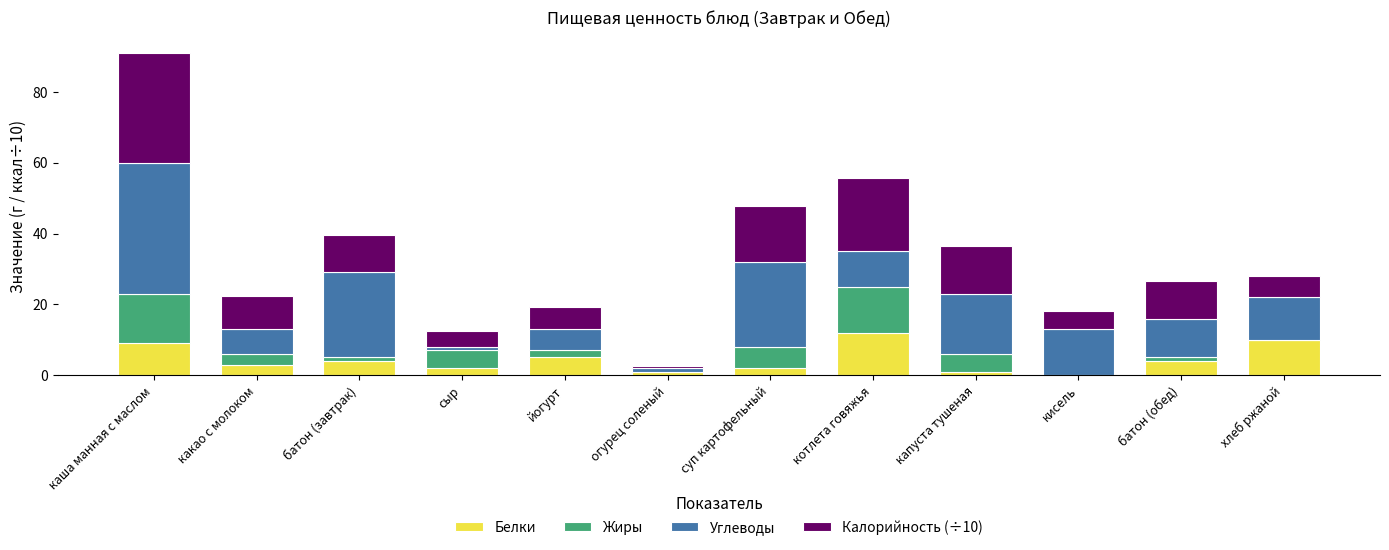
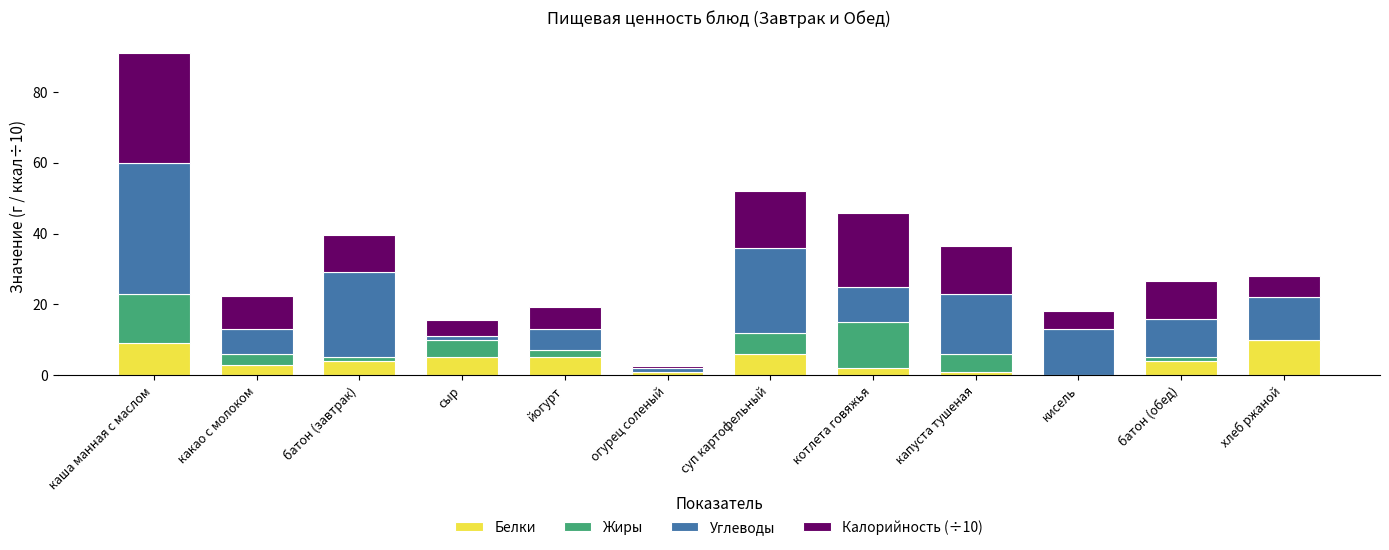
Белки, сыр: 2 -> 5
Белки, суп картофельный: 2 -> 6
Белки, котлета говяжья: 12 -> 2
